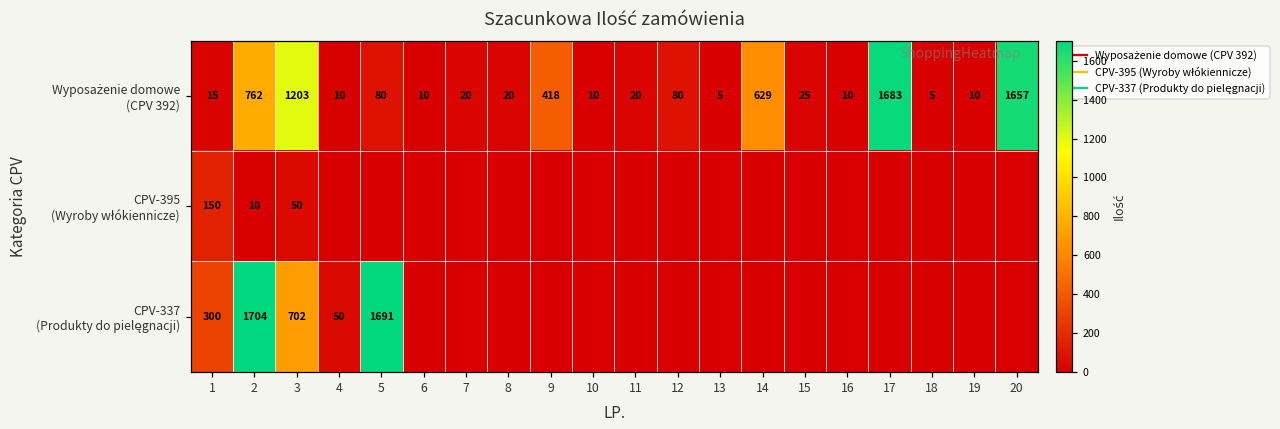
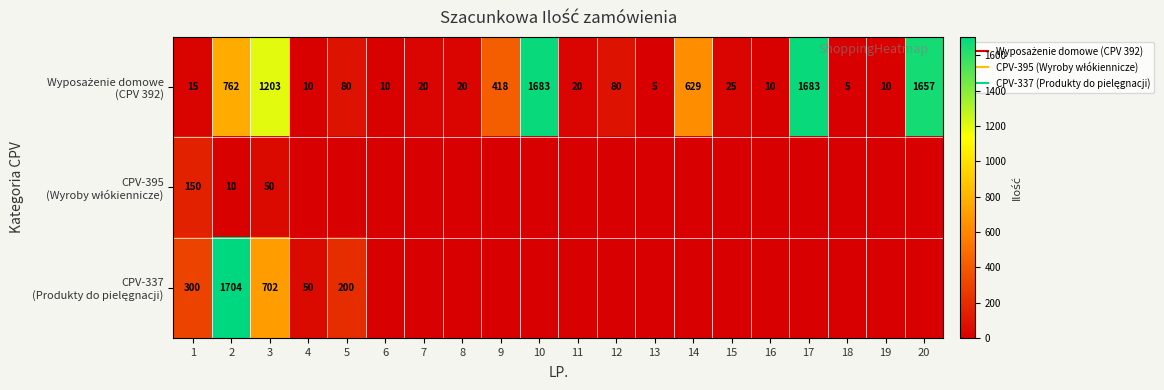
Wyposażenie domowe (CPV 392), 10: 10 -> 1683
CPV-337 (Produkty do pielęgnacji), 5: 1691 -> 200
